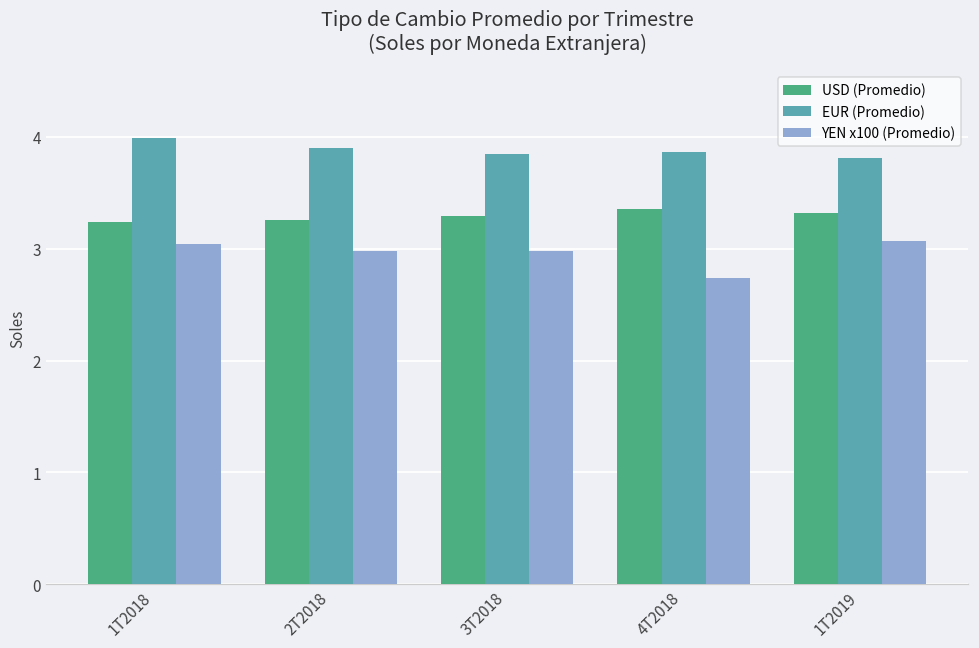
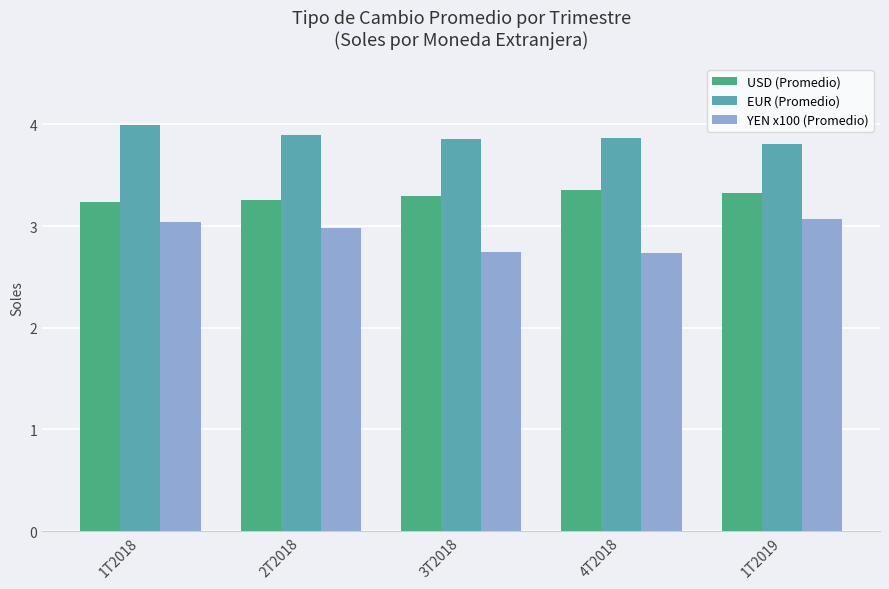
YEN x100 (Promedio), 3T2018: 2.98 -> 2.74
